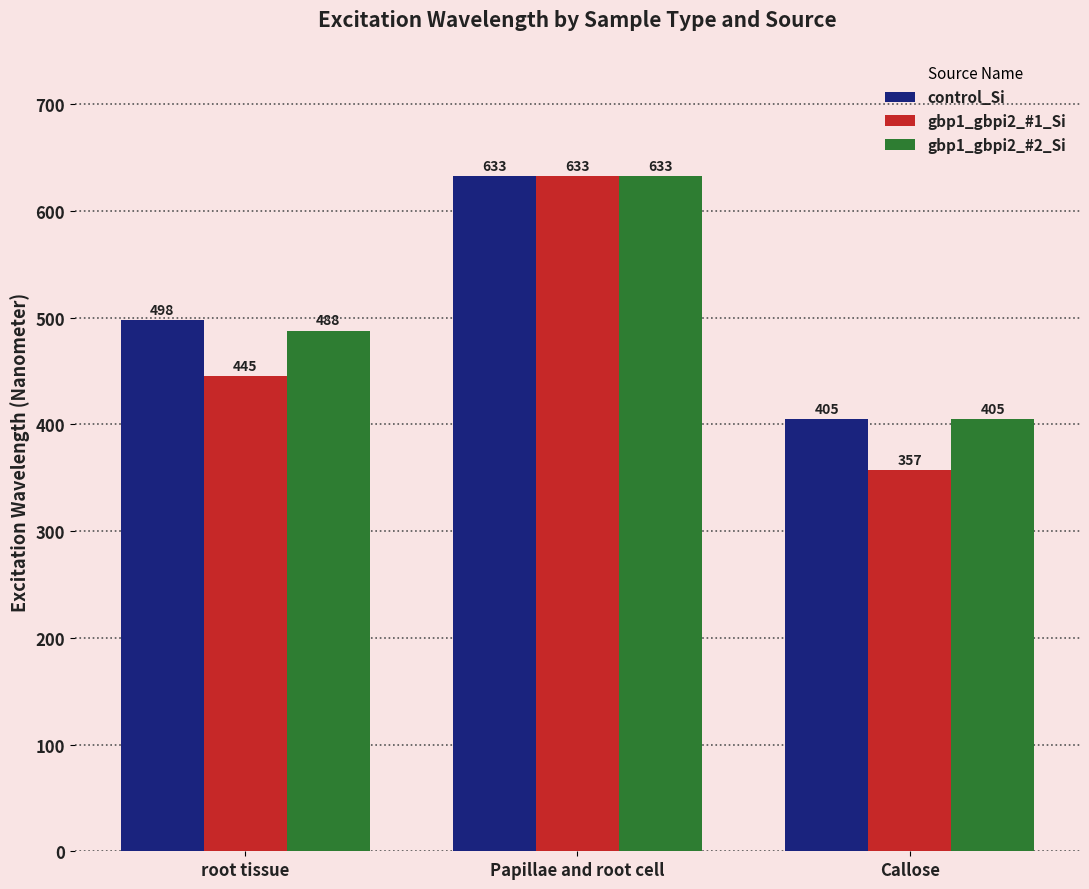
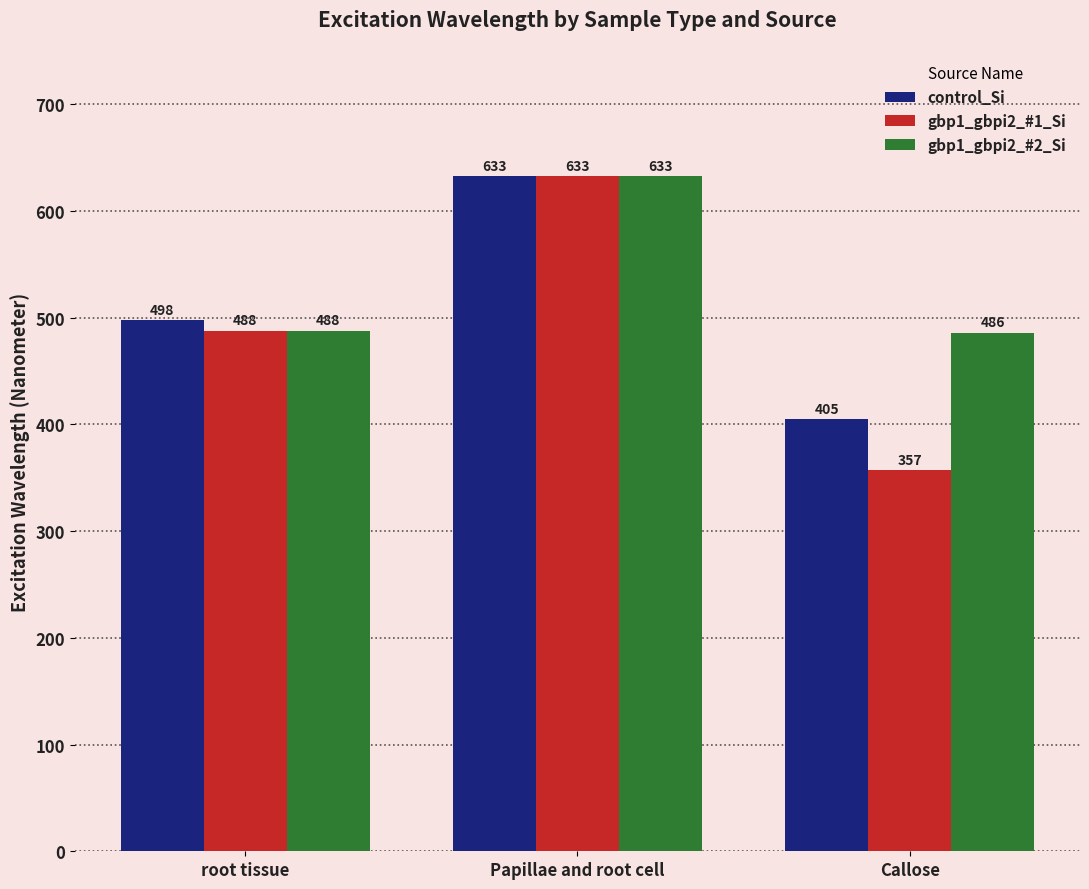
gbp1_gbpi2_#1_Si, root tissue: 445 -> 488
gbp1_gbpi2_#2_Si, Callose: 405 -> 486
